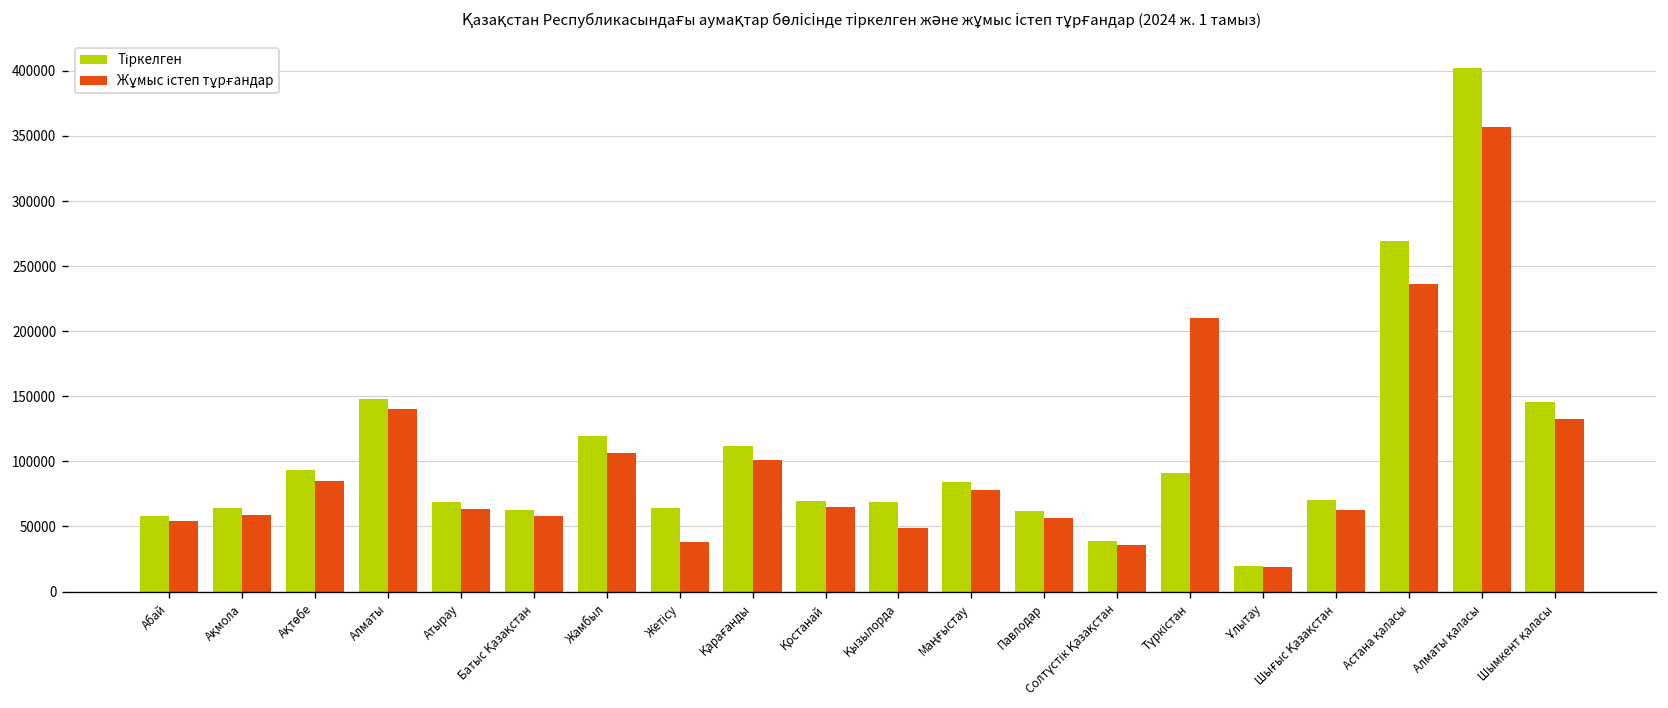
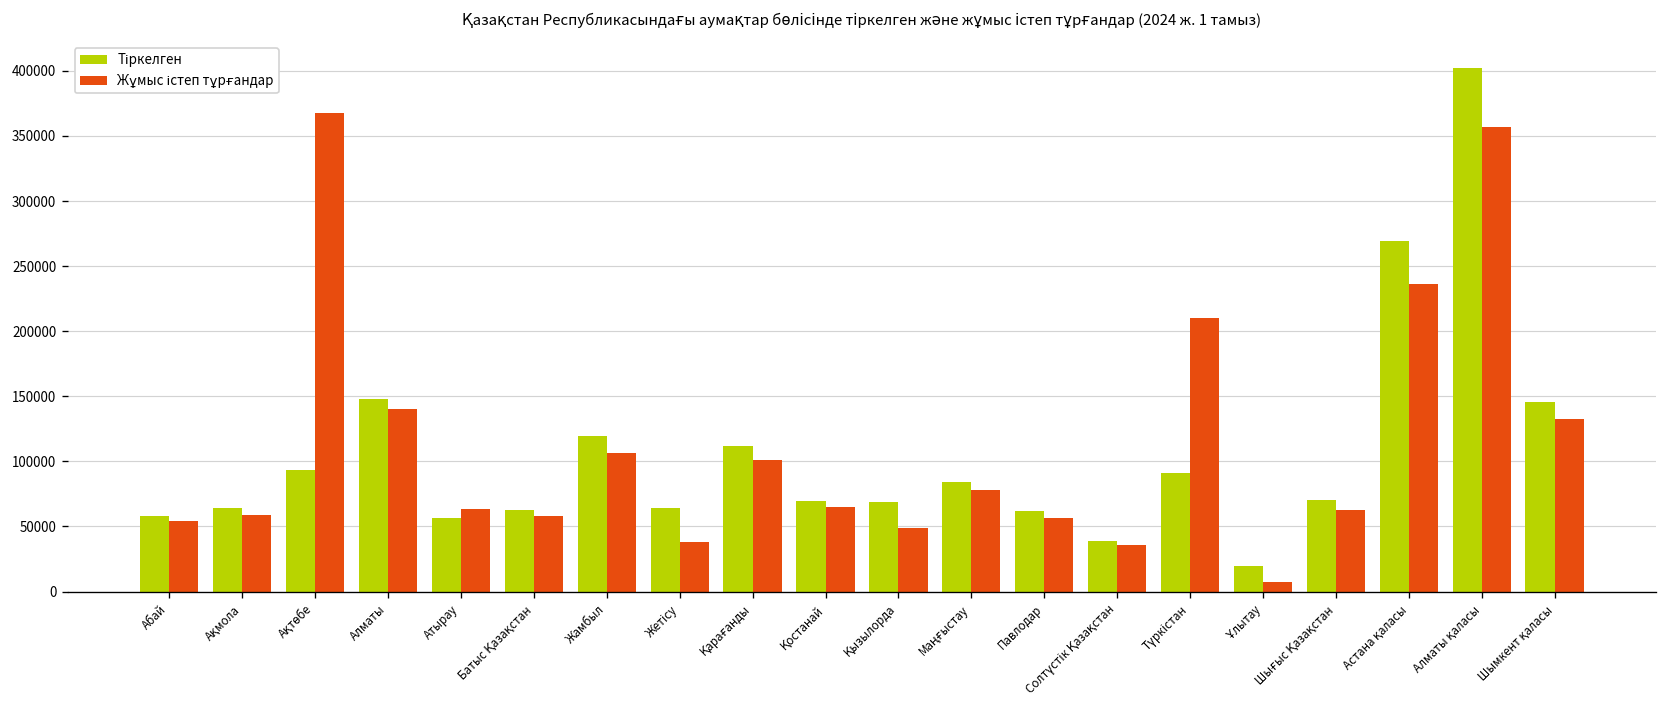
Жұмыс істеп тұрғандар, Ақтөбе: 85000 -> 367000
Тіркелген, Атырау: 69000 -> 57000
Жұмыс істеп тұрғандар, Ұлытау: 18000 -> 7000
